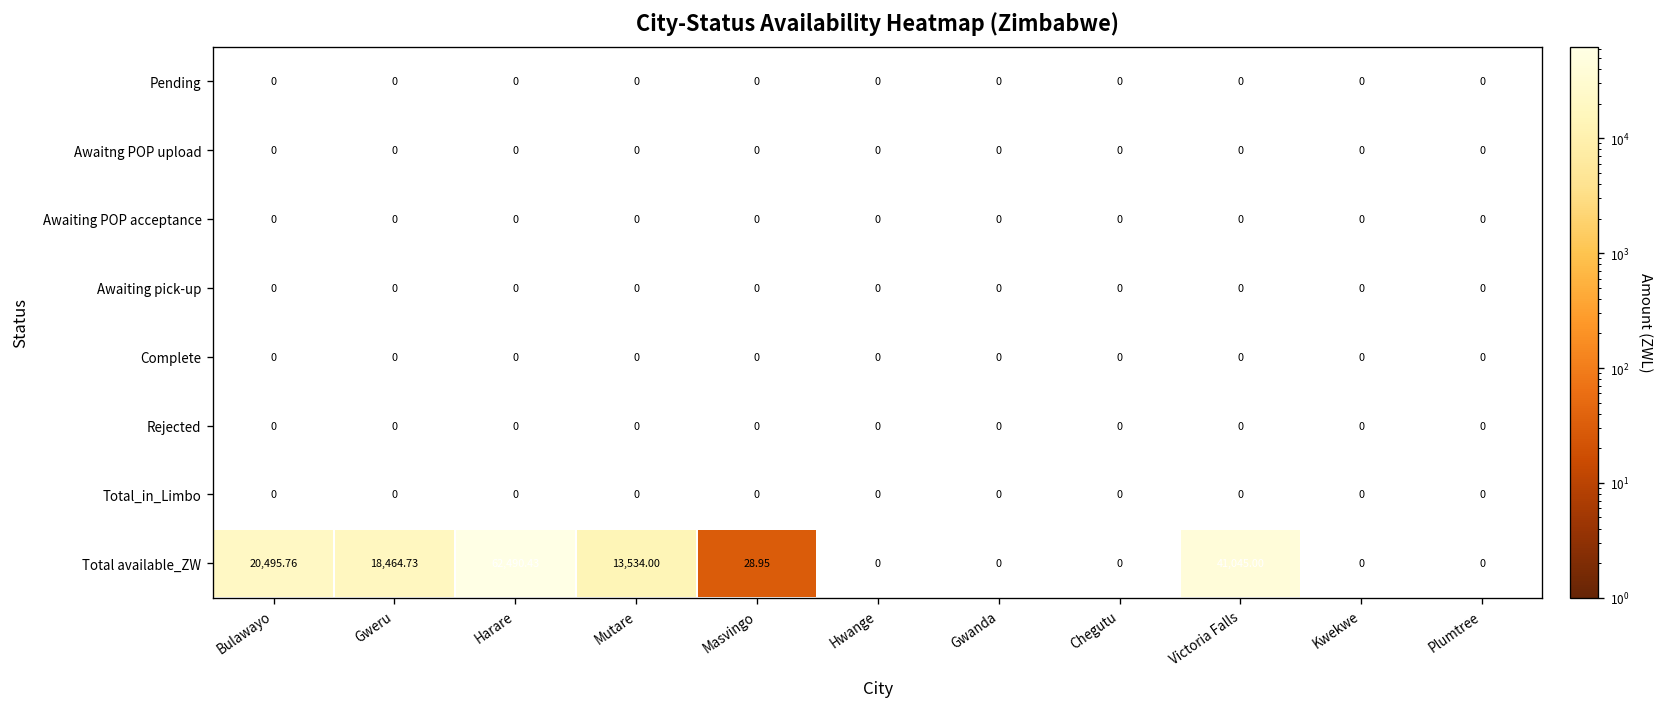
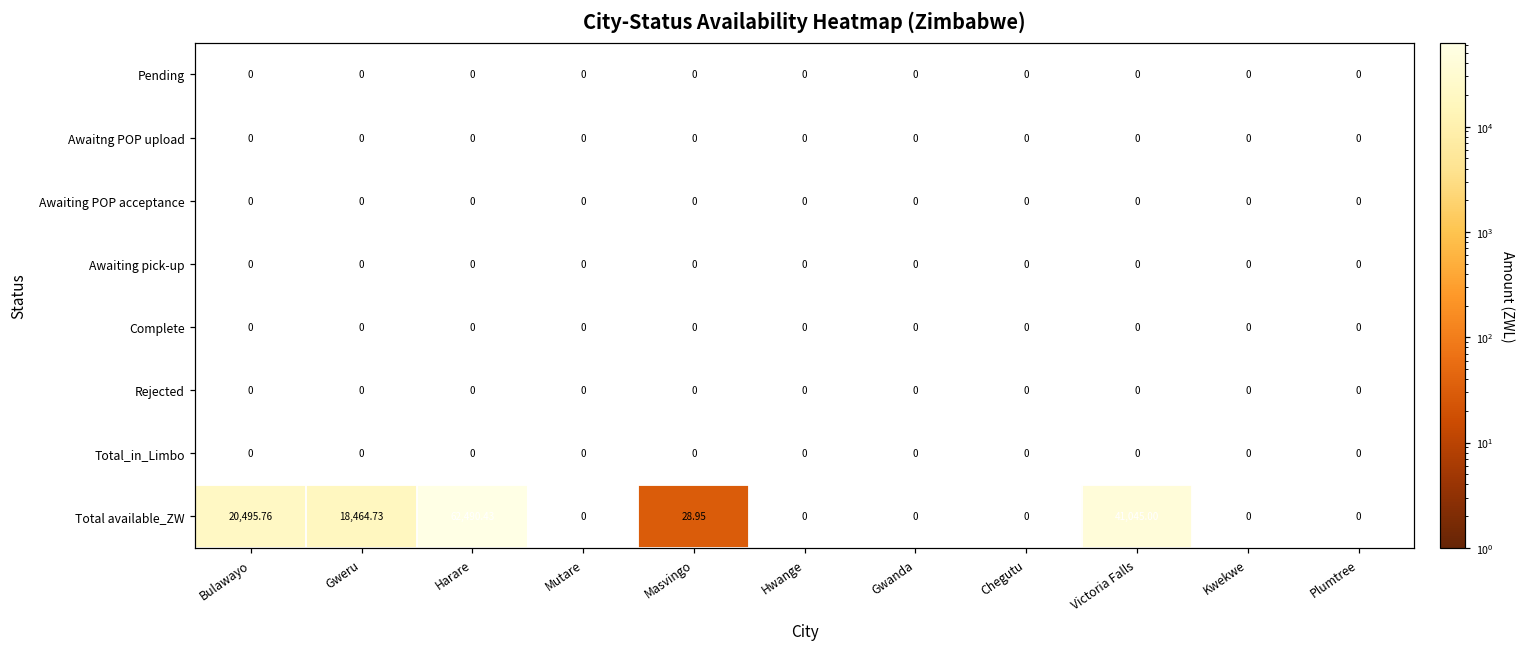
Total available_ZW, Mutare: 13,534.00 -> 0
